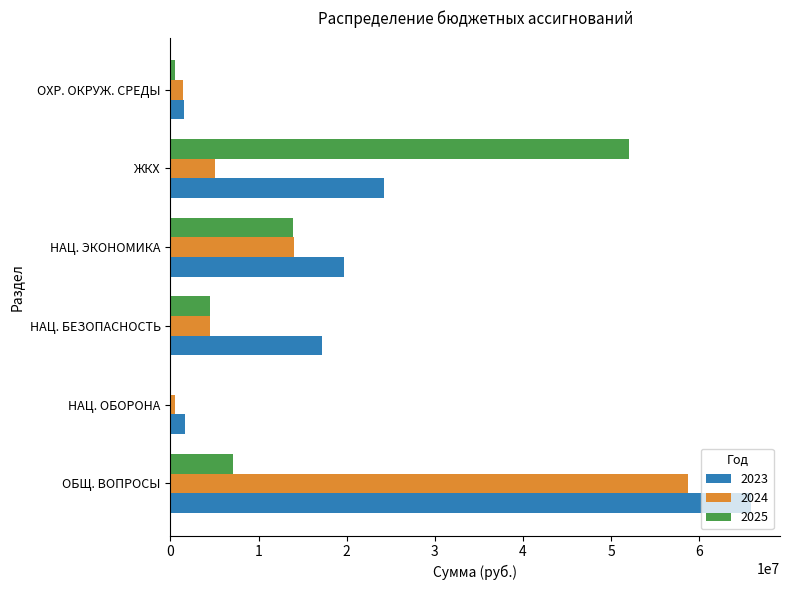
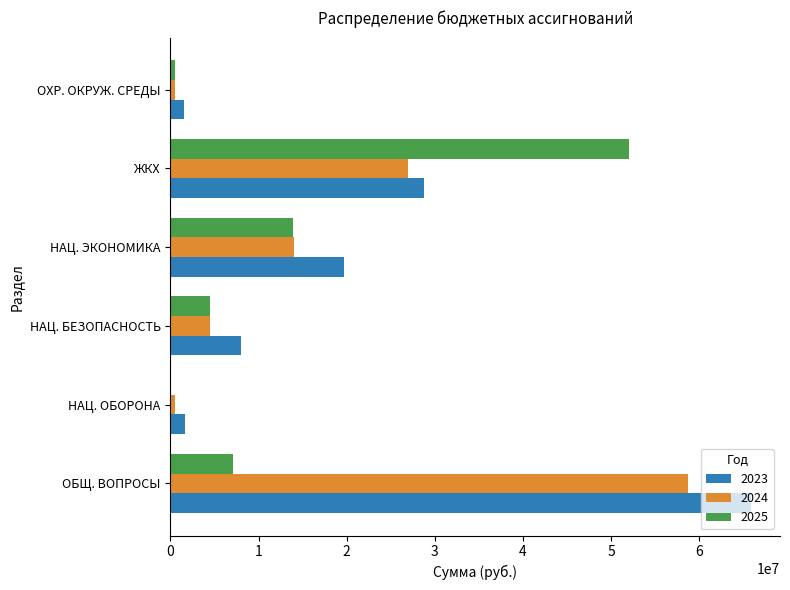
2024, ОХР. ОКРУЖ. СРЕДЫ: 1000000 -> 0
2024, ЖКХ: 5000000 -> 27000000
2023, ЖКХ: 24000000 -> 29000000
2023, НАЦ. БЕЗОПАСНОСТЬ: 17000000 -> 8000000
